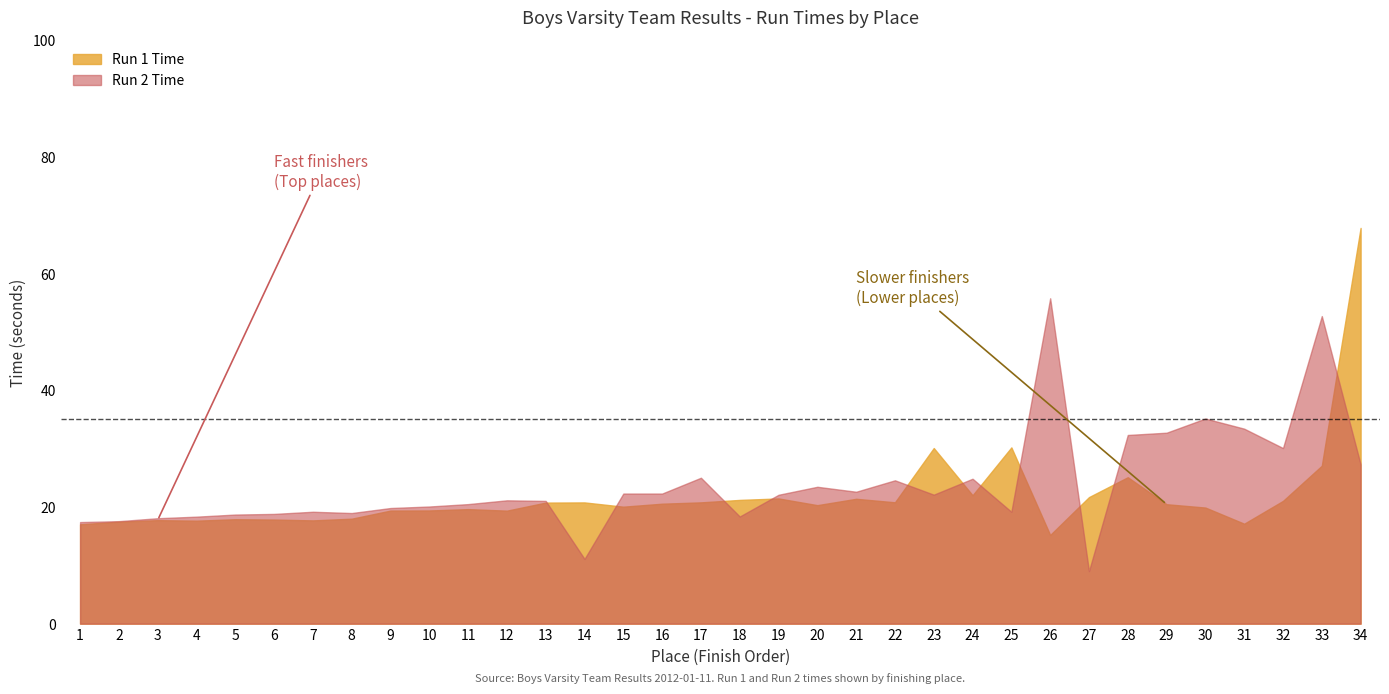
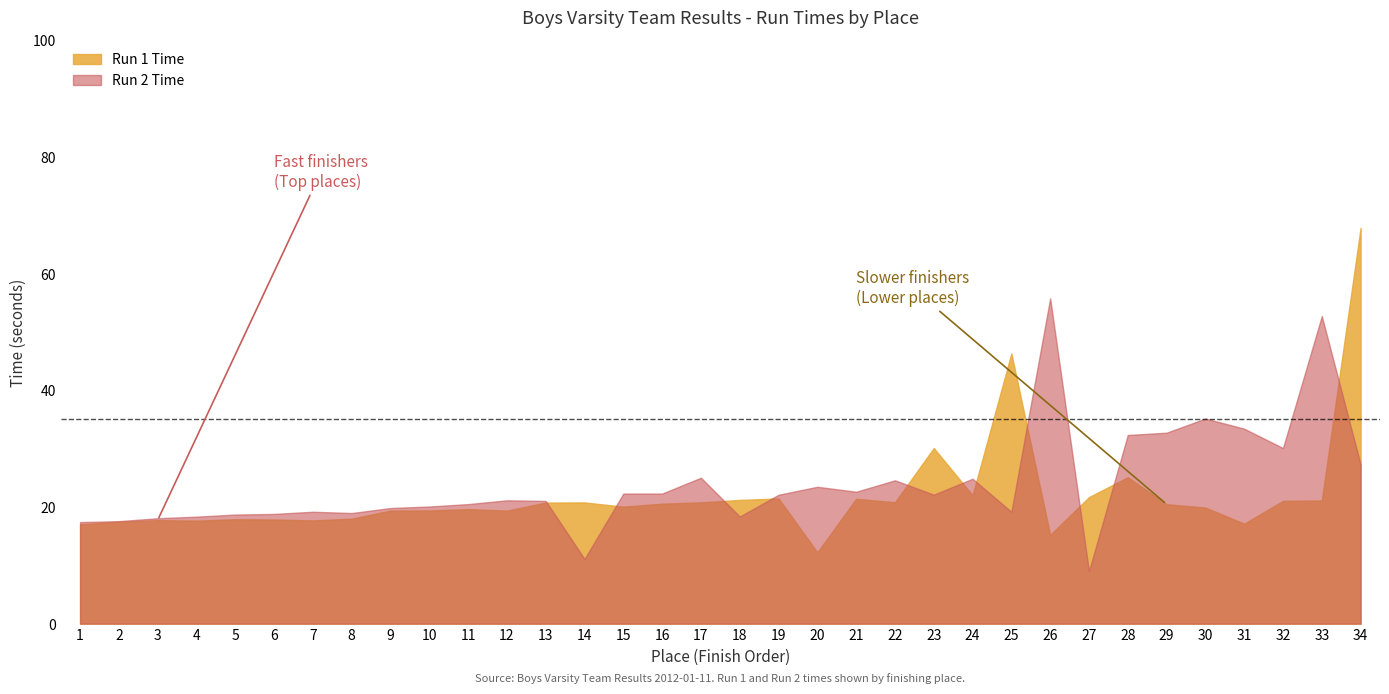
Run 1 Time, 20: 20 -> 12
Run 1 Time, 25: 30 -> 46
Run 1 Time, 33: 27 -> 21
